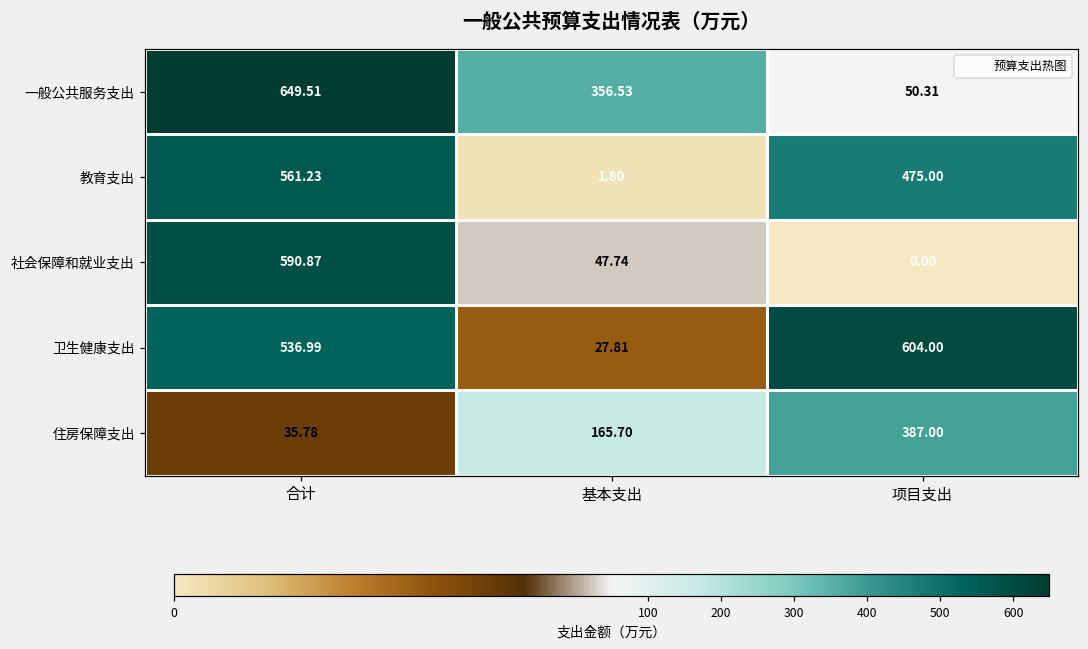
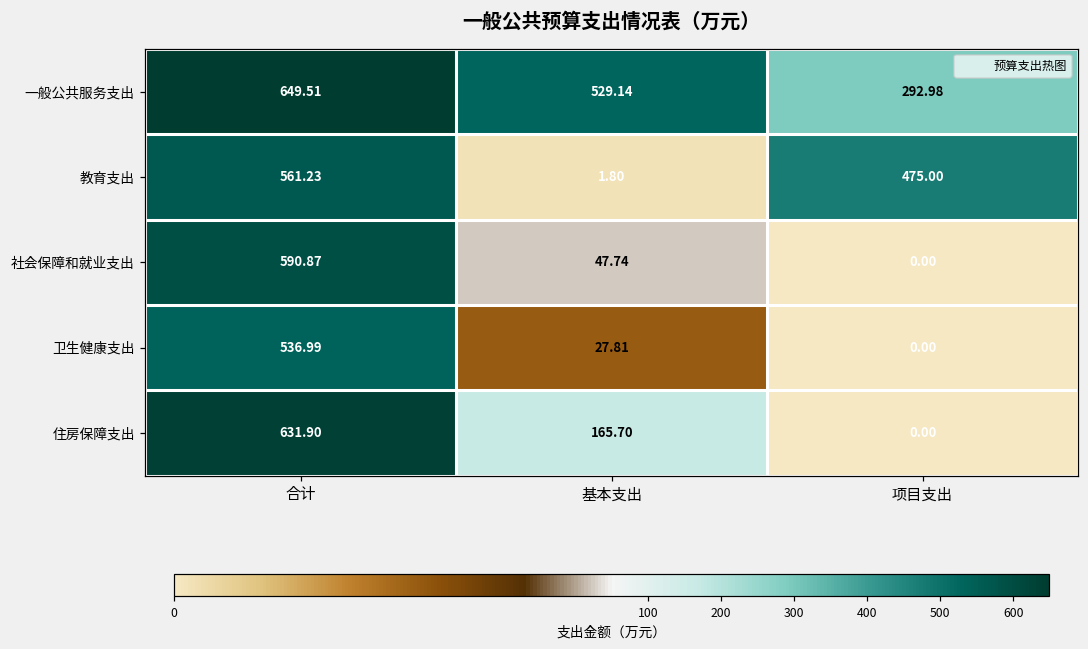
一般公共服务支出, 基本支出: 356.53 -> 529.14
一般公共服务支出, 项目支出: 50.31 -> 292.98
卫生健康支出, 项目支出: 604.00 -> 0.00
住房保障支出, 合计: 35.78 -> 631.90
住房保障支出, 项目支出: 387.00 -> 0.00
